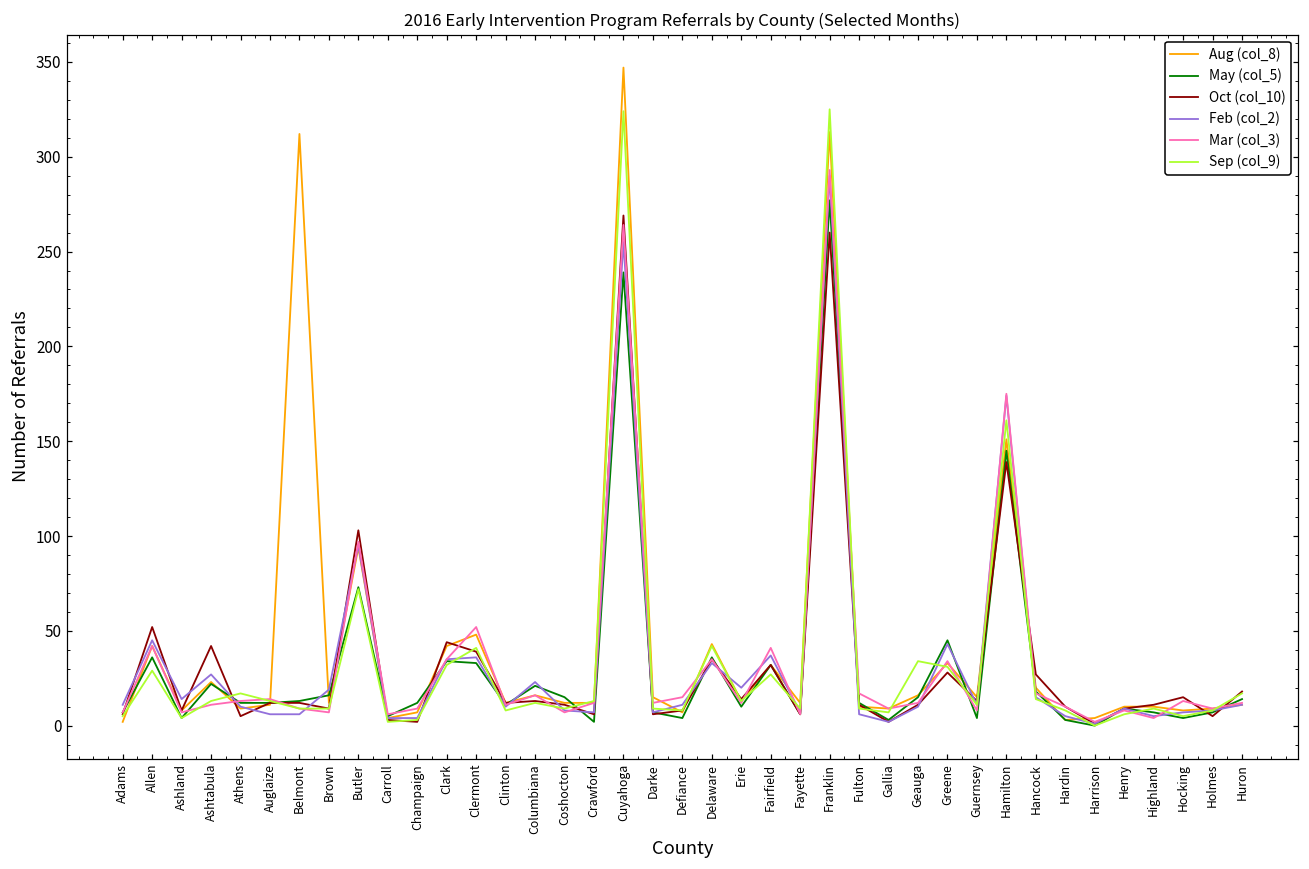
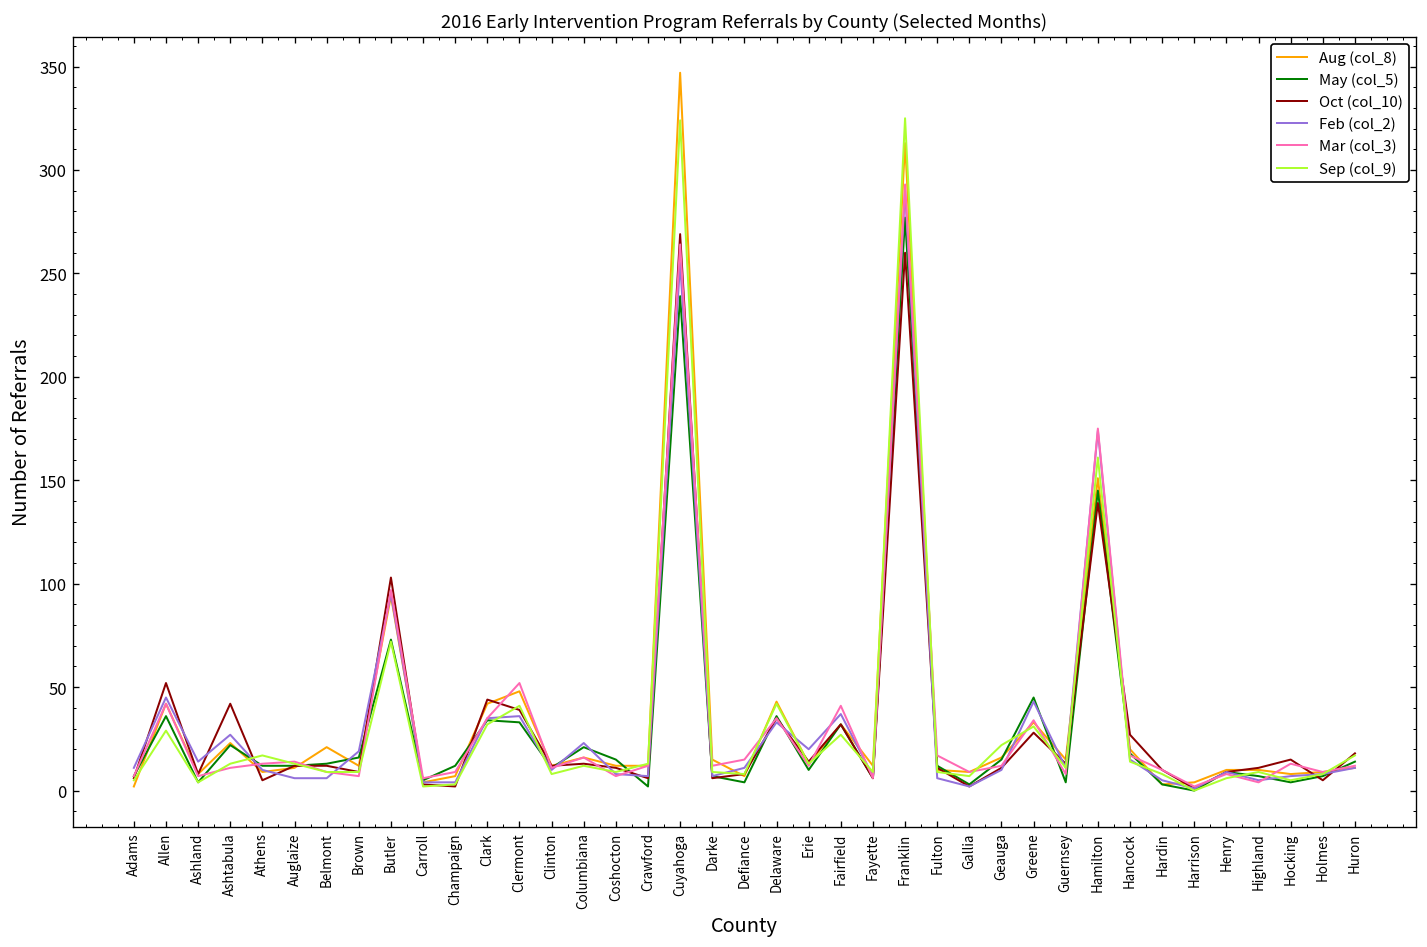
Aug (col_8), Belmont: 312 -> 21
Sep (col_9), Geauga: 34 -> 22
